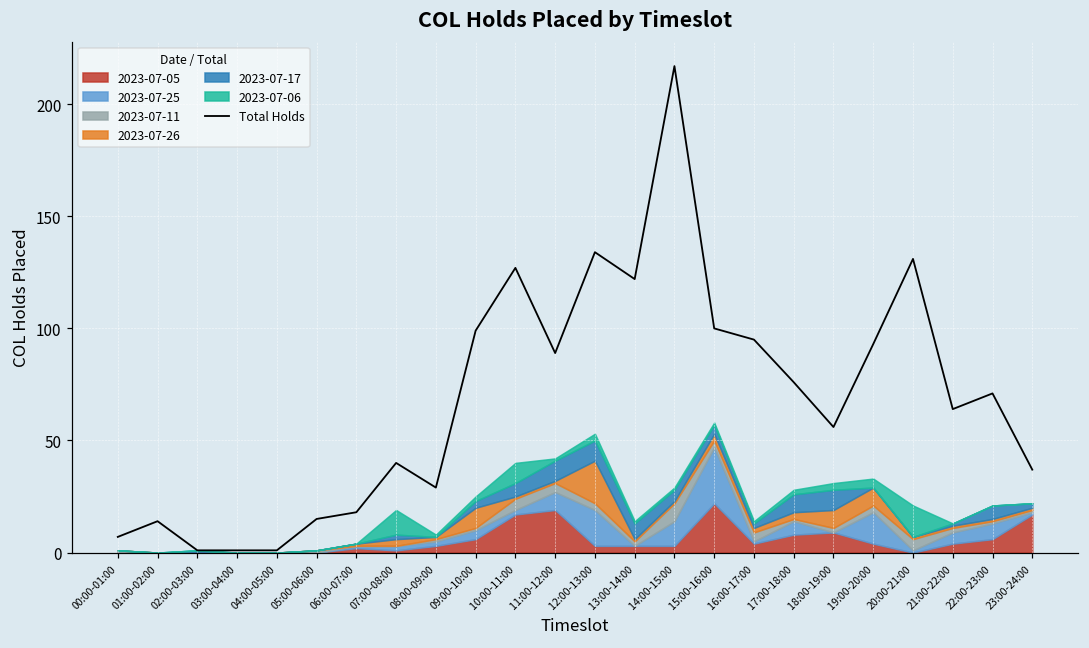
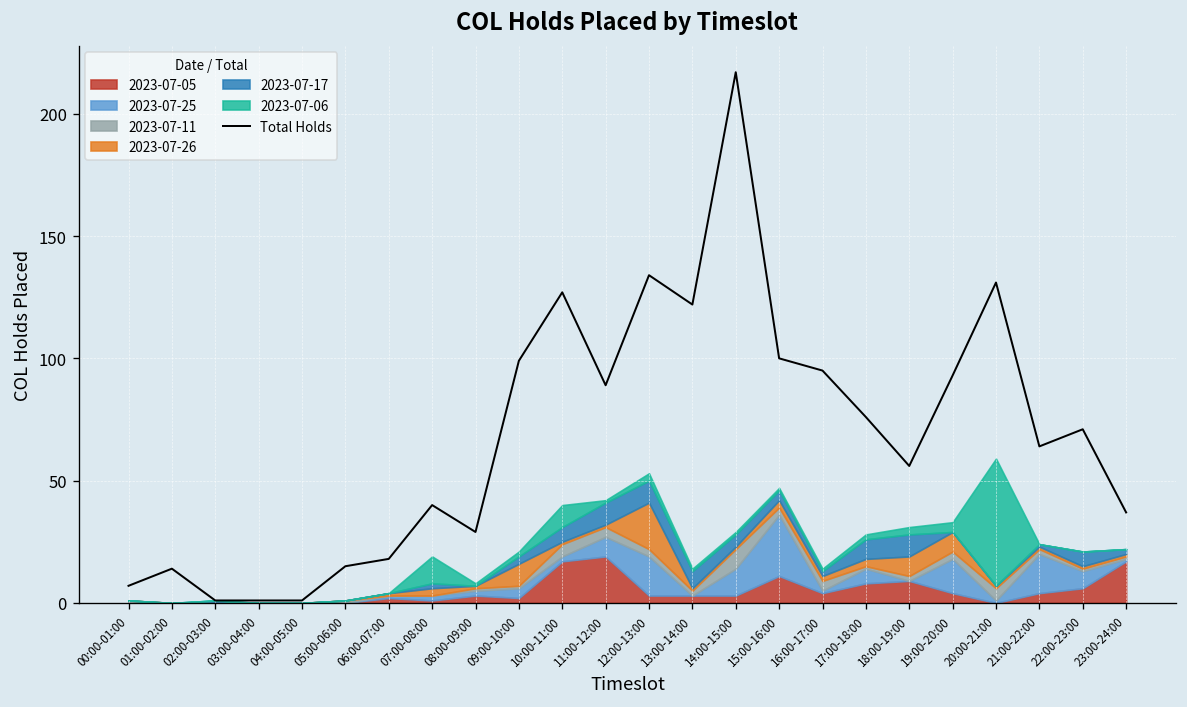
2023-07-05, 09:00-10:00: 6 -> 2
2023-07-05, 15:00-16:00: 22 -> 11
2023-07-06, 20:00-21:00: 14 -> 52
2023-07-25, 21:00-22:00: 5 -> 16
